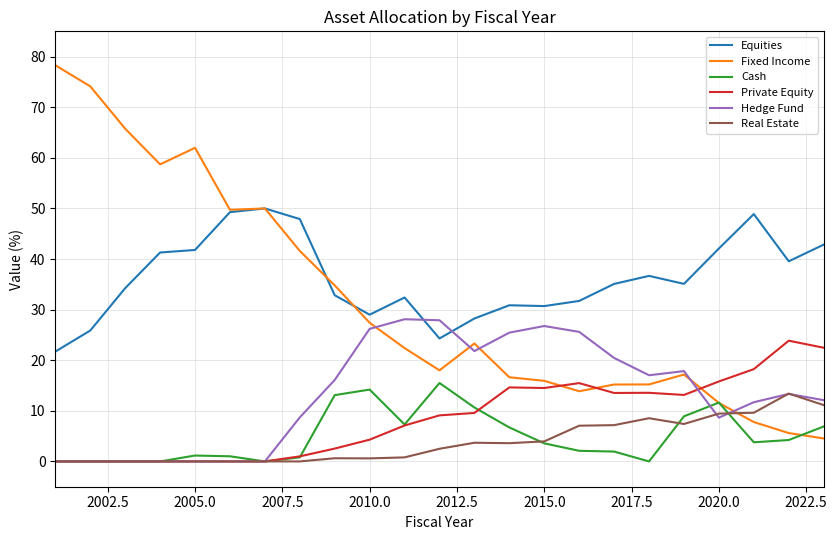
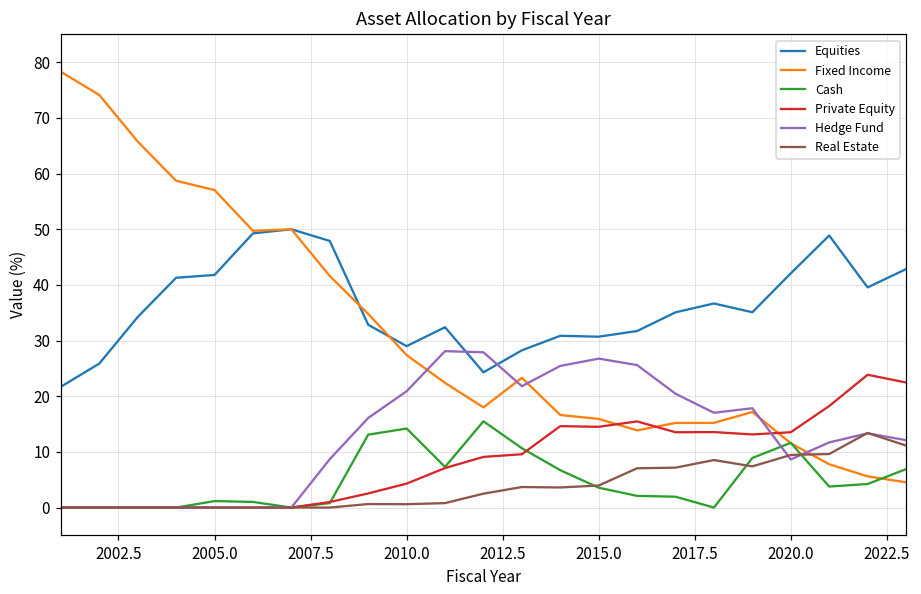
Fixed Income, 2005.0: 62 -> 57
Hedge Fund, 2010.0: 26 -> 21
Private Equity, 2020.0: 16 -> 14
